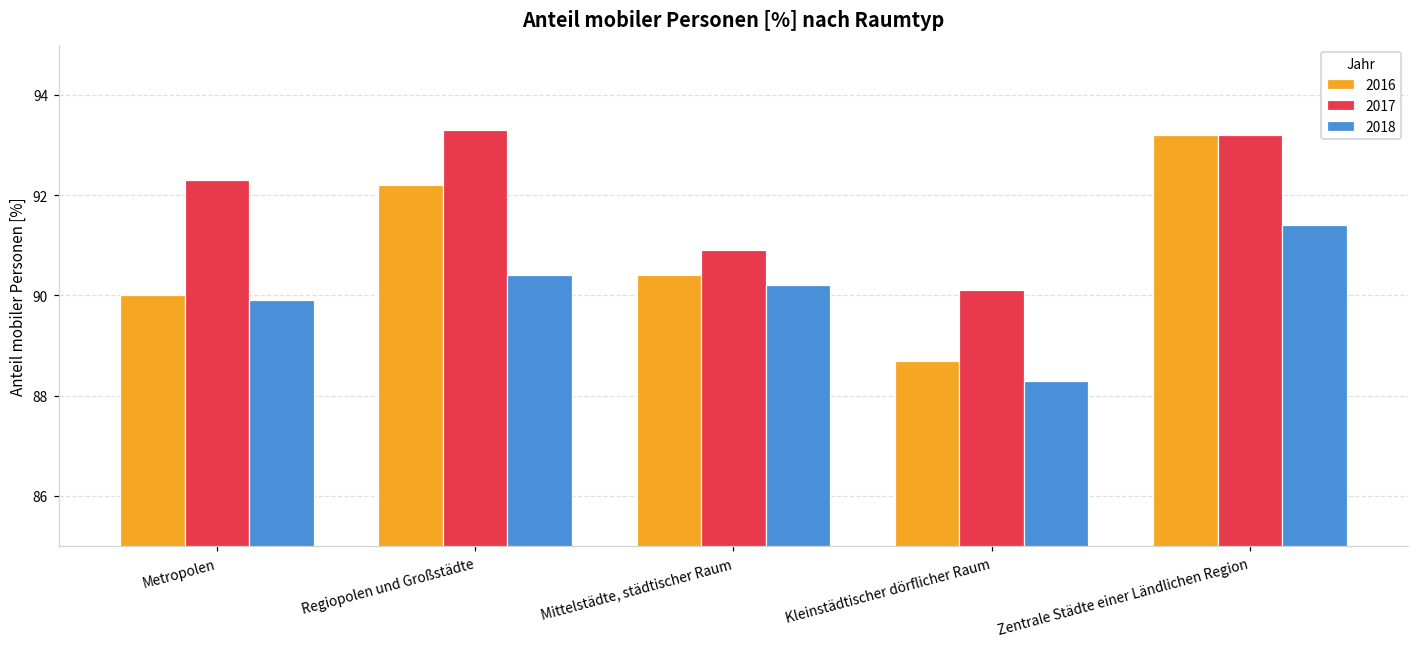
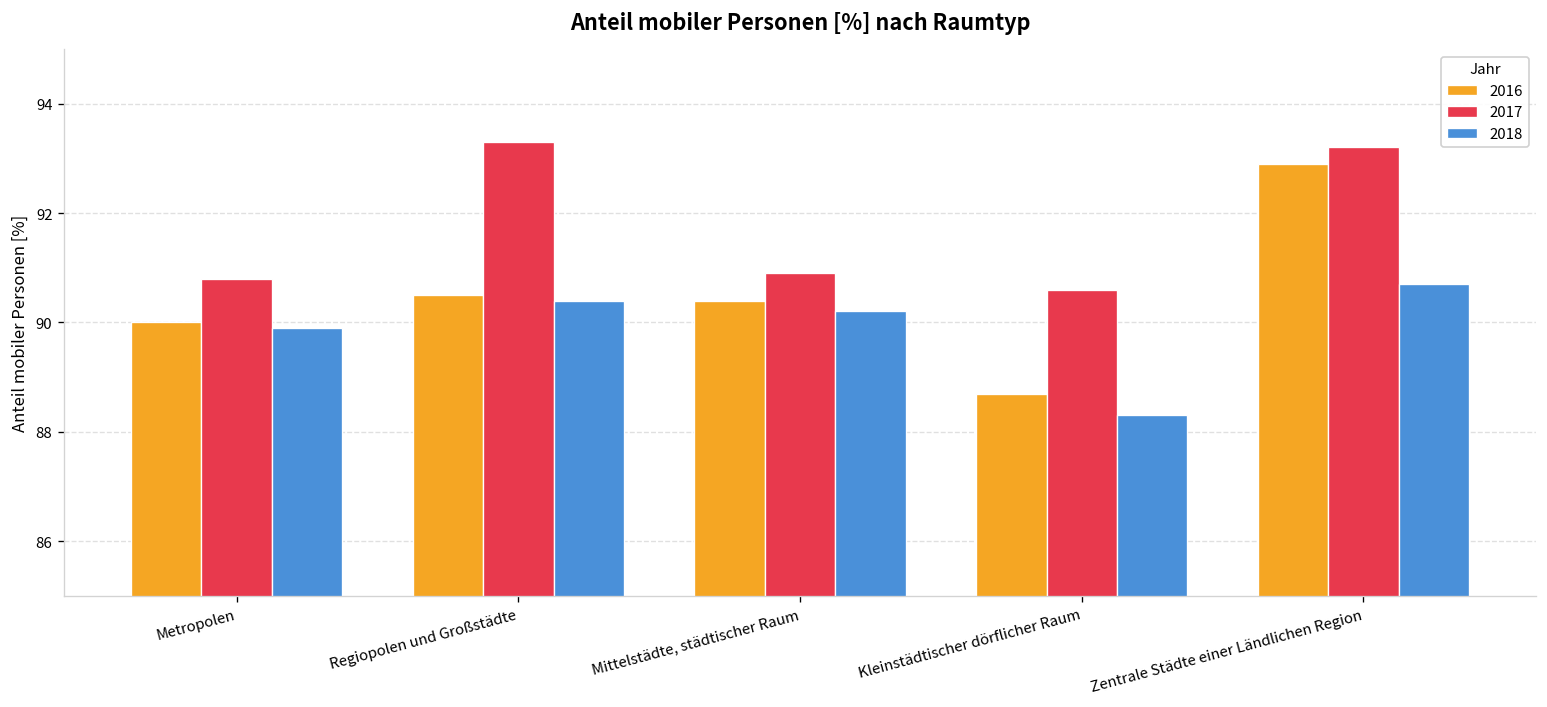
2017, Metropolen: 92.3 -> 90.8
2016, Regiopolen und Großstädte: 92.2 -> 90.5
2017, Kleinstädtischer dörflicher Raum: 90.1 -> 90.6
2016, Zentrale Städte einer Ländlichen Region: 93.2 -> 92.9
2018, Zentrale Städte einer Ländlichen Region: 91.4 -> 90.7
